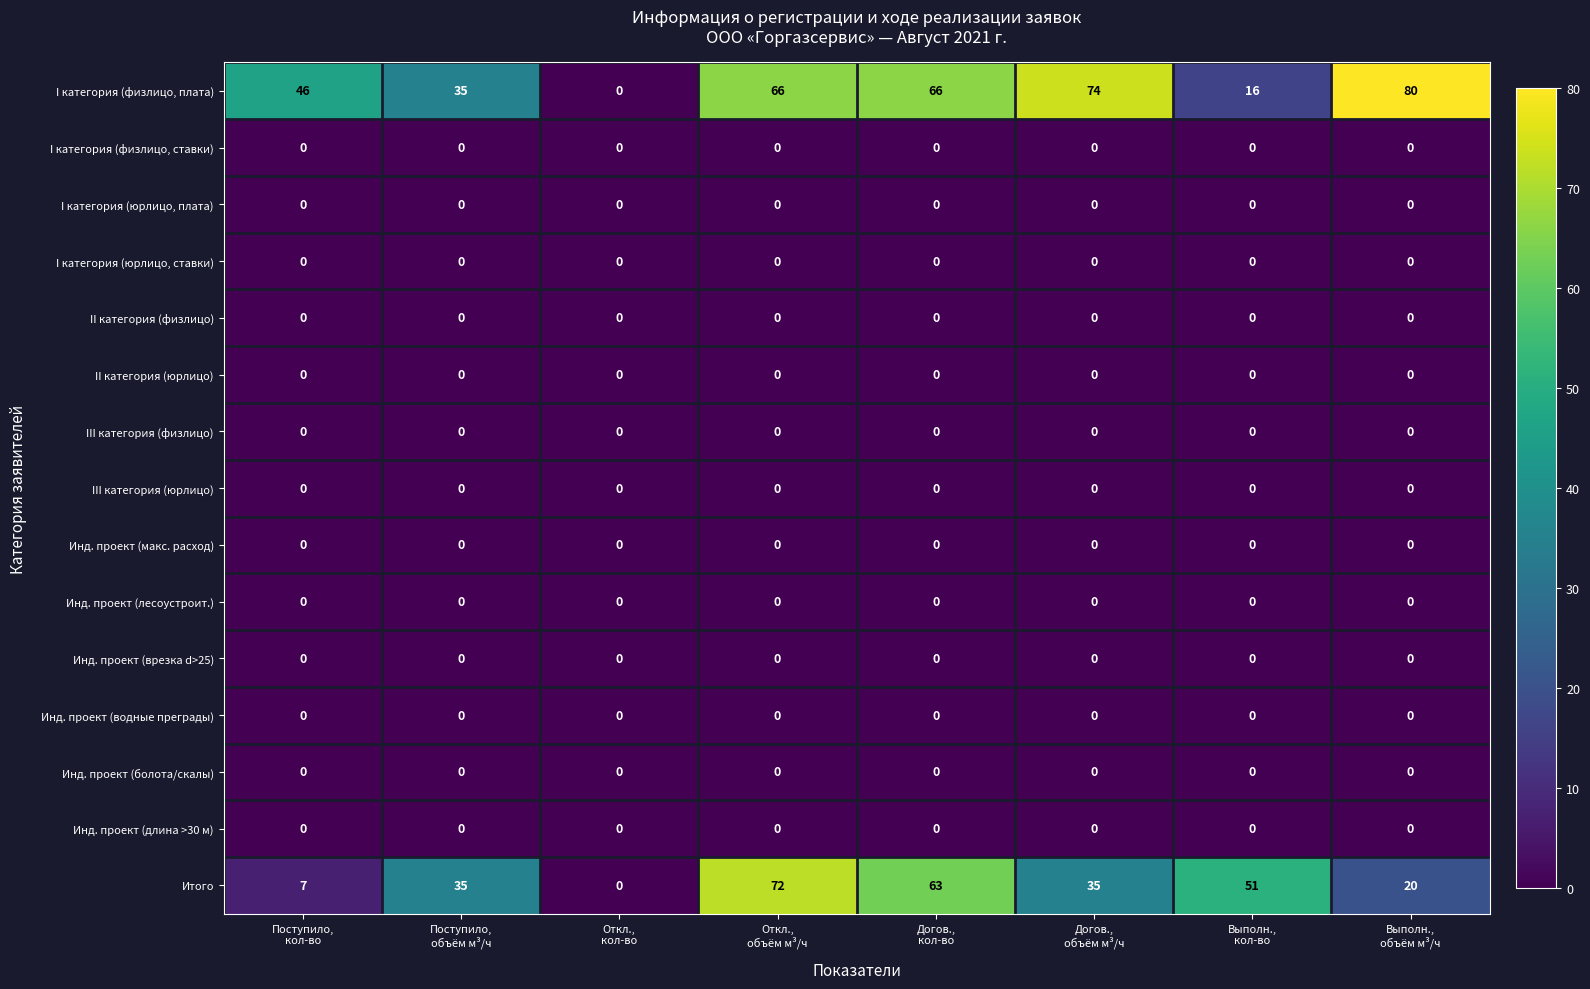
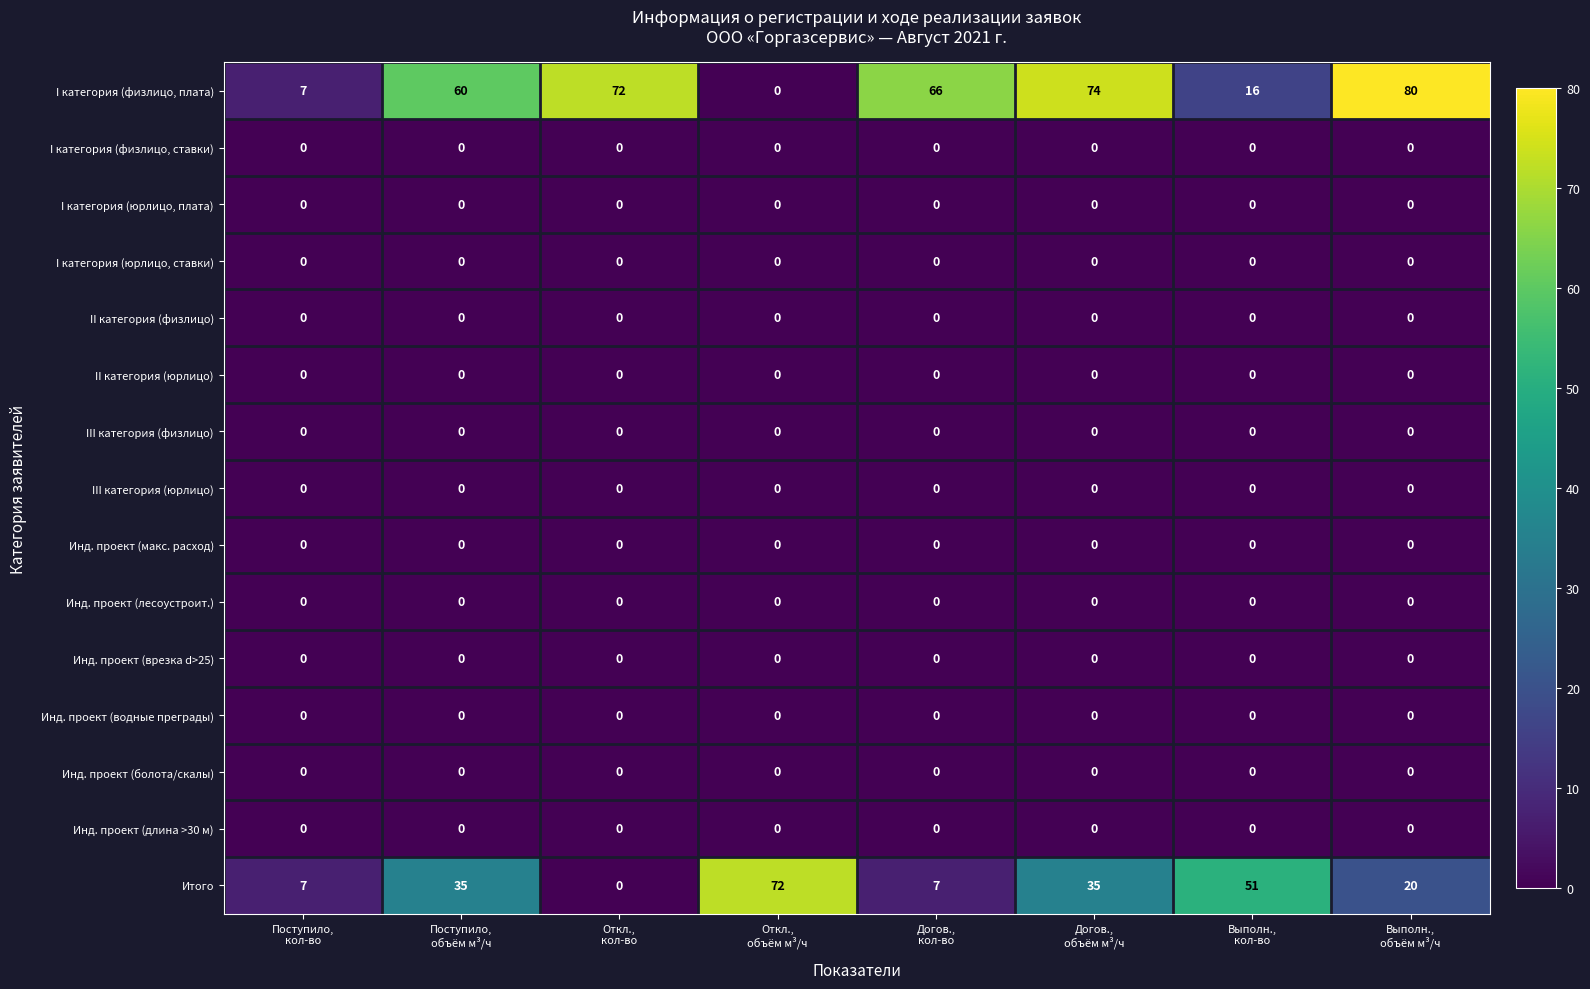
I категория (физлицо, плата), Поступило, кол-во: 46 -> 7
I категория (физлицо, плата), Поступило, объём м³/ч: 35 -> 60
I категория (физлицо, плата), Откл., кол-во: 0 -> 72
I категория (физлицо, плата), Откл., объём м³/ч: 66 -> 0
Итого, Догов., кол-во: 63 -> 7
